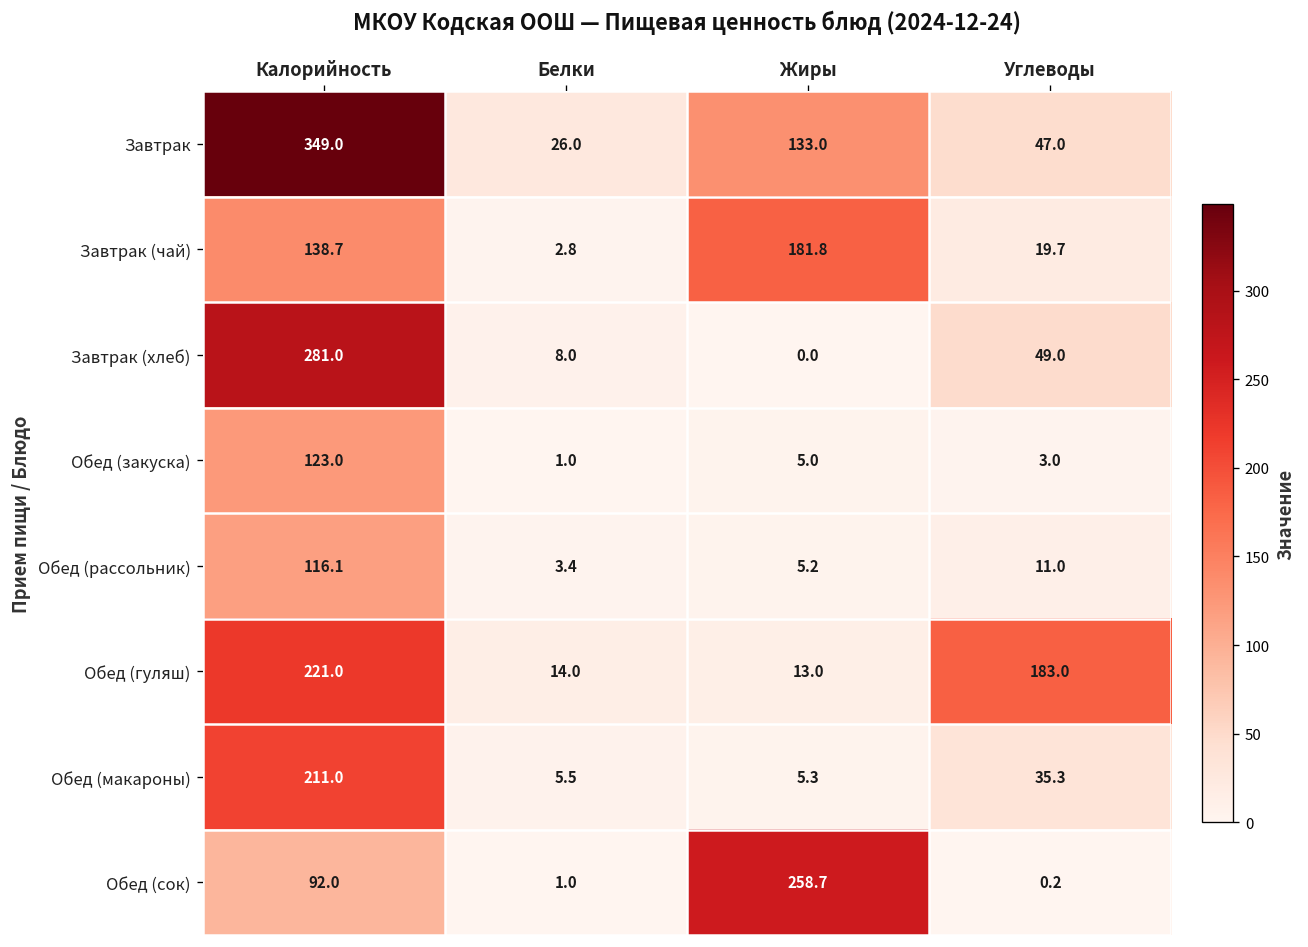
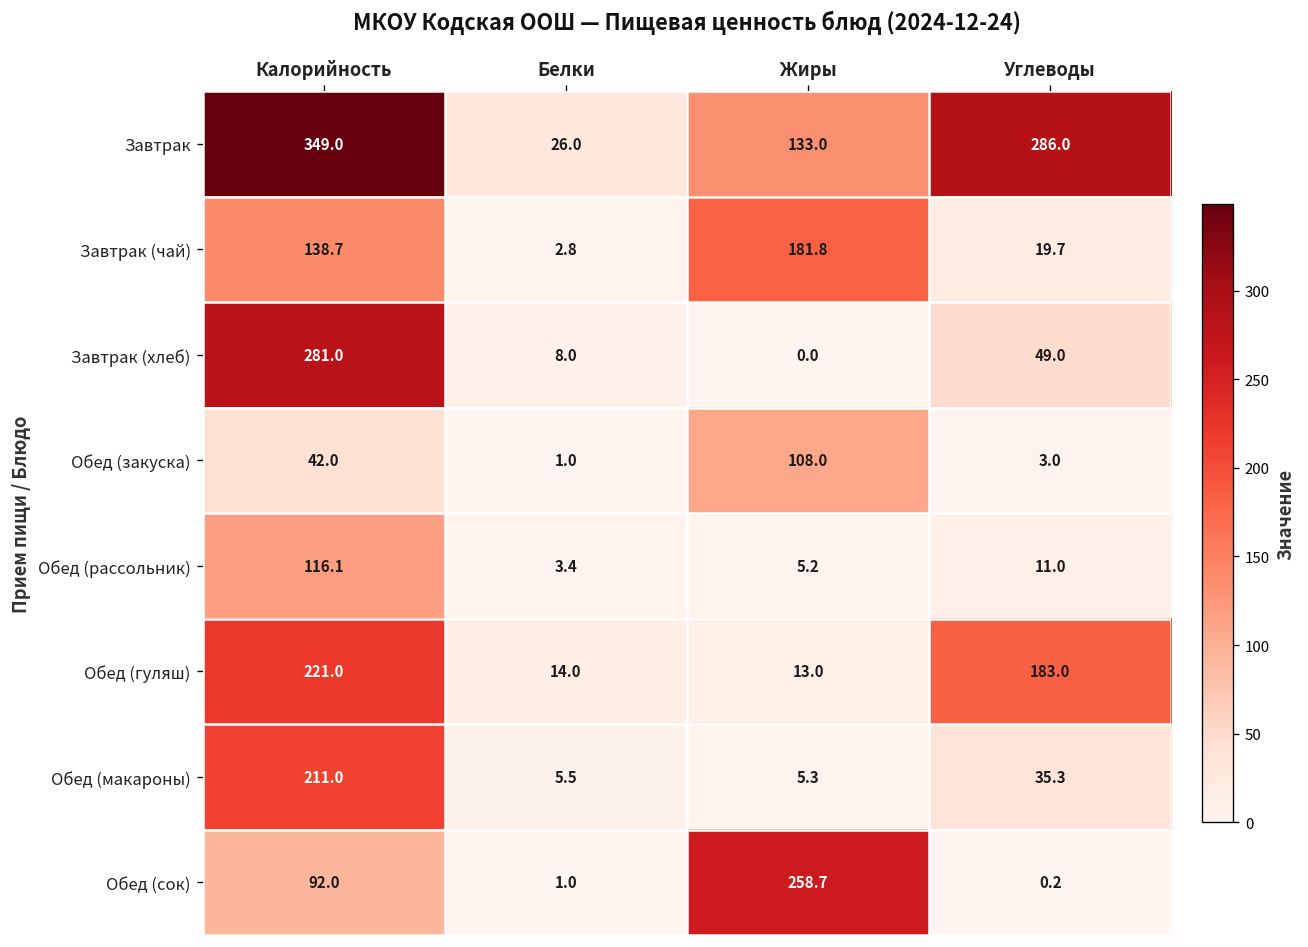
Завтрак, Углеводы: 47.0 -> 286.0
Обед (закуска), Калорийность: 123.0 -> 42.0
Обед (закуска), Жиры: 5.0 -> 108.0
